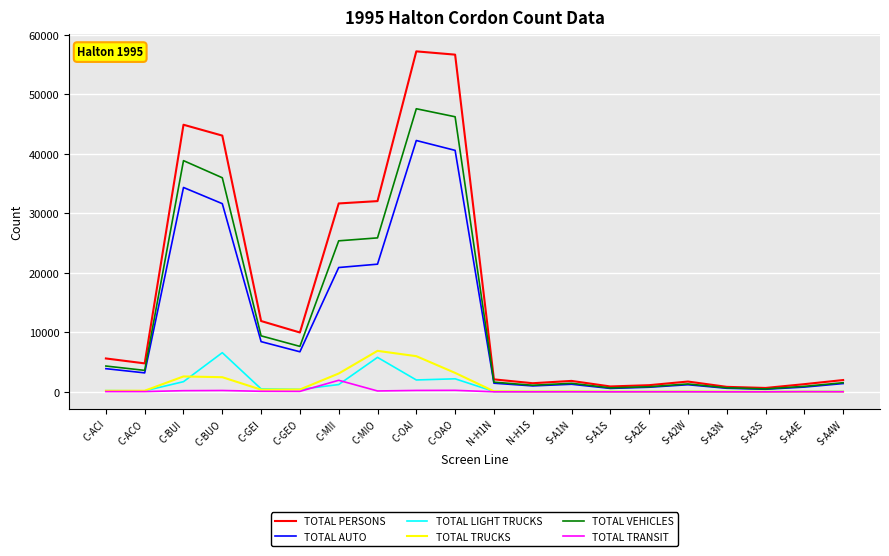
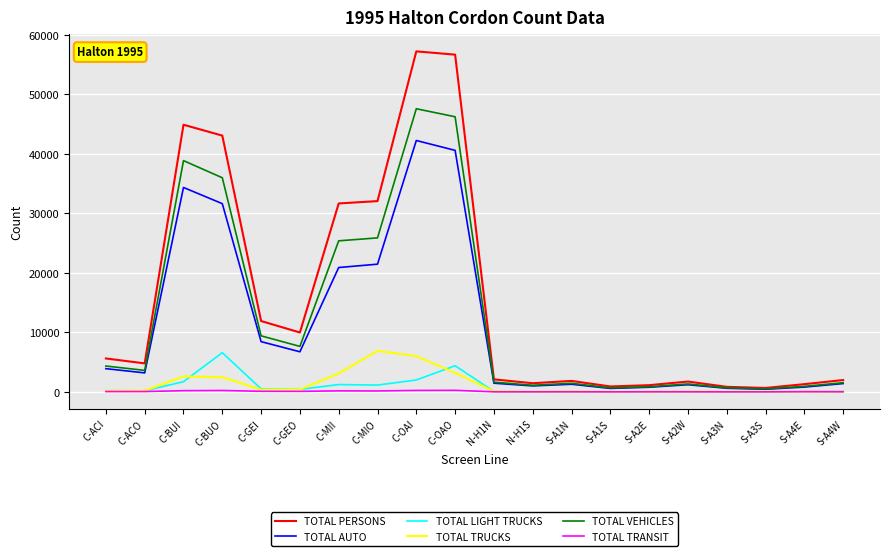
TOTAL TRANSIT, C-MII: 2000 -> 0
TOTAL LIGHT TRUCKS, C-MIO: 6000 -> 1000
TOTAL LIGHT TRUCKS, C-OAO: 2000 -> 4000
